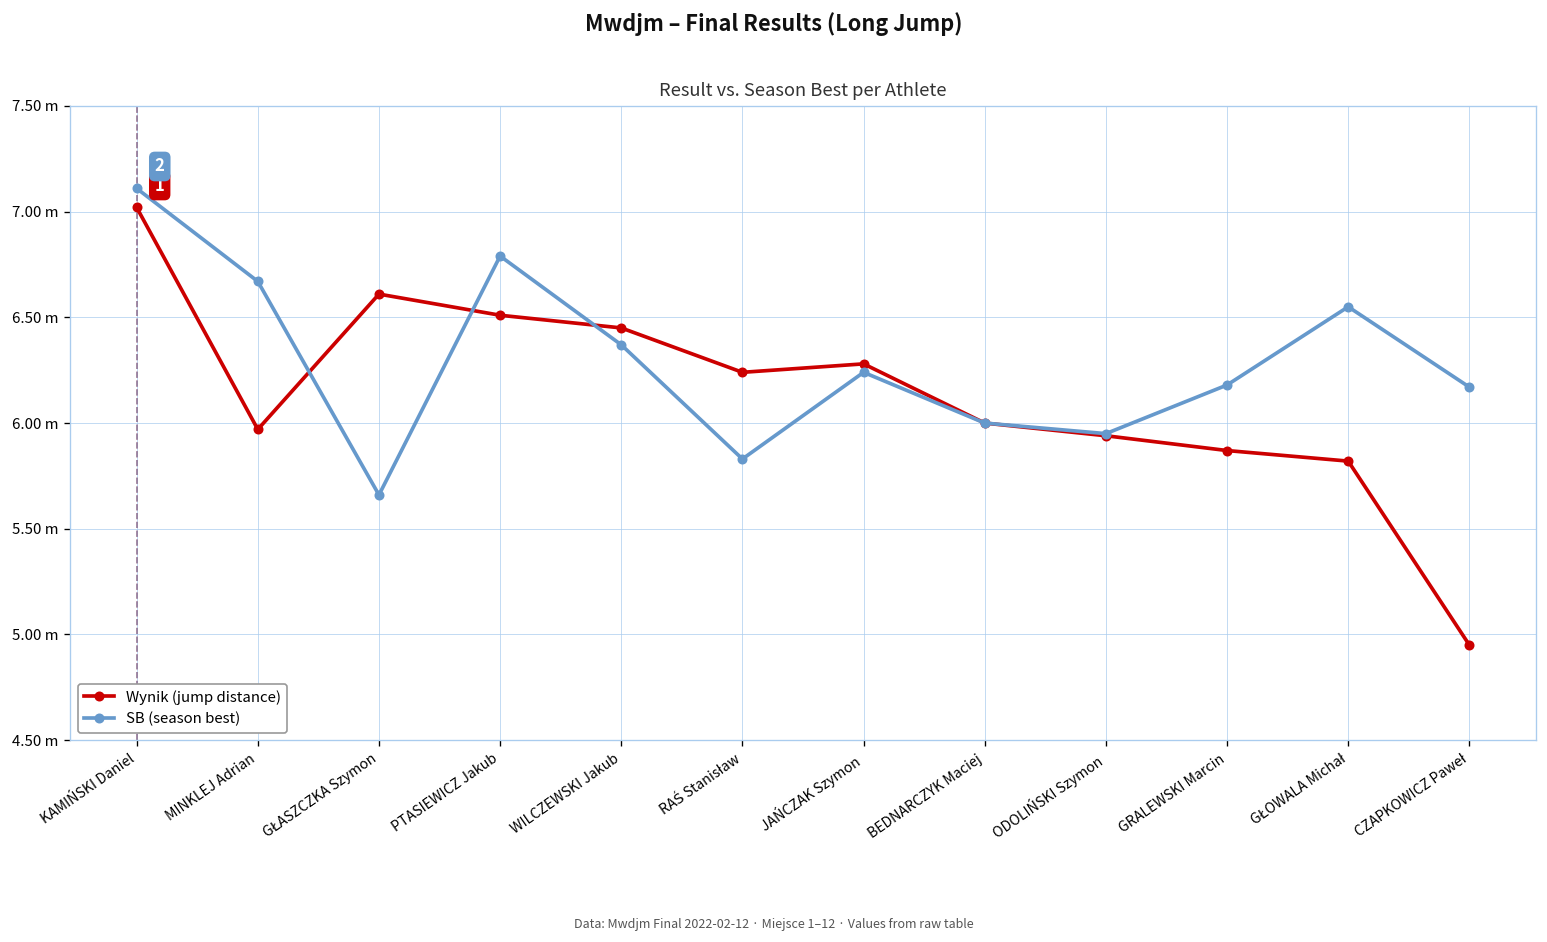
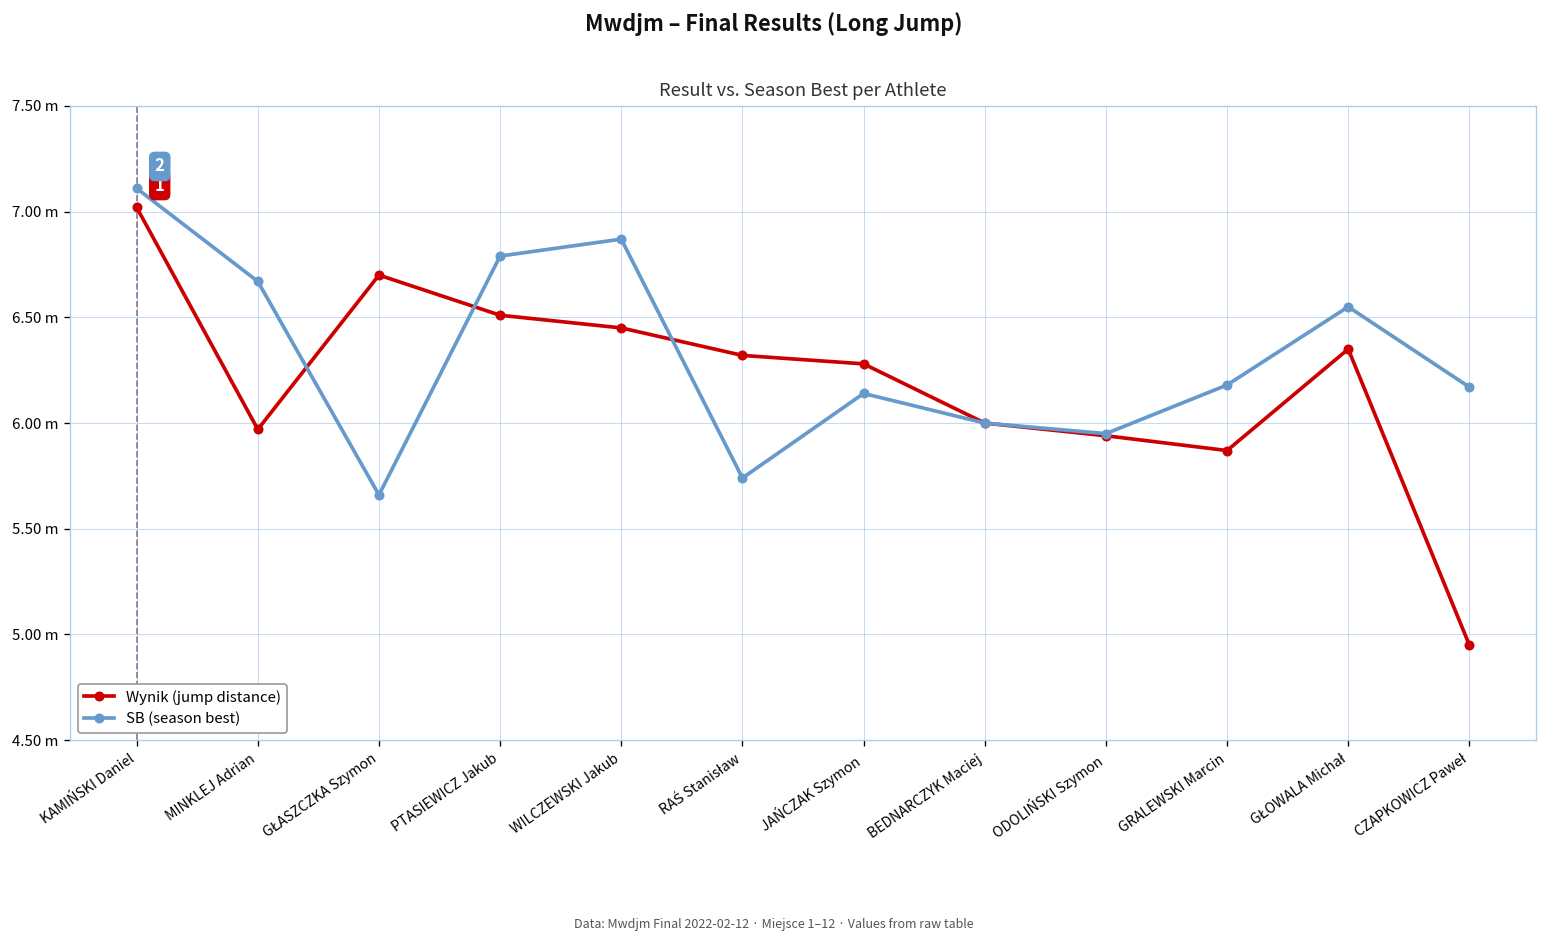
Wynik (jump distance), GŁASZCZKA Szymon: 6.61 m -> 6.70 m
SB (season best), WILCZEWSKI Jakub: 6.37 m -> 6.87 m
Wynik (jump distance), RAŚ Stanisław: 6.24 m -> 6.32 m
SB (season best), RAŚ Stanisław: 5.83 m -> 5.74 m
SB (season best), JAŃCZAK Szymon: 6.24 m -> 6.14 m
Wynik (jump distance), GŁOWALA Michał: 5.82 m -> 6.35 m
